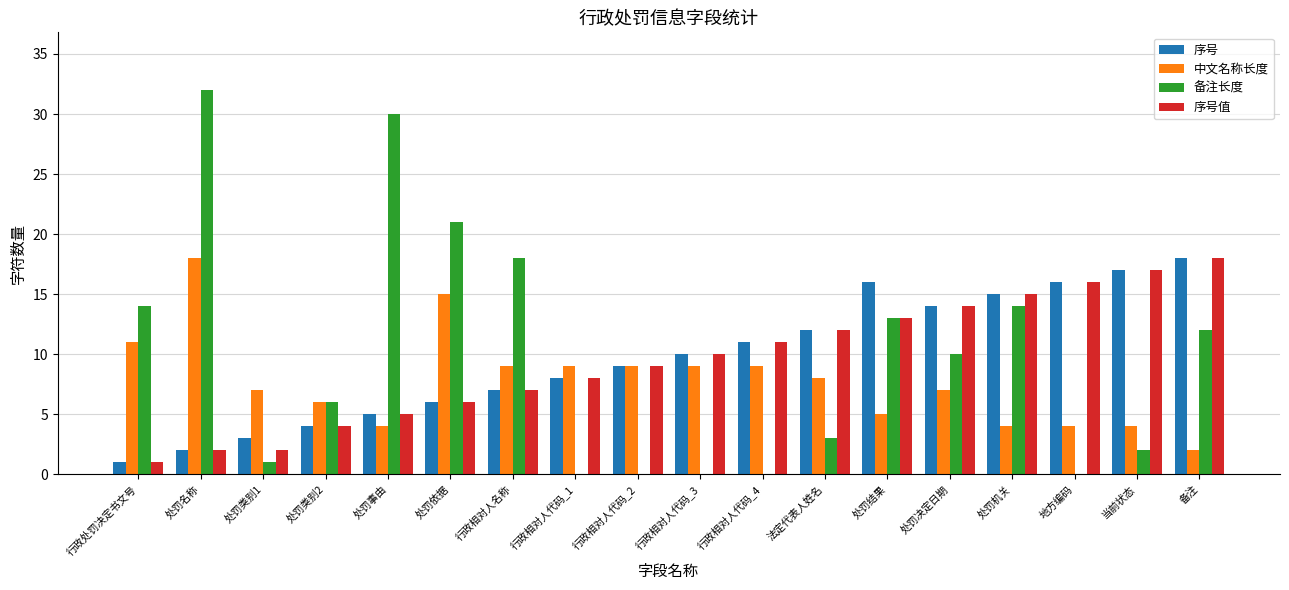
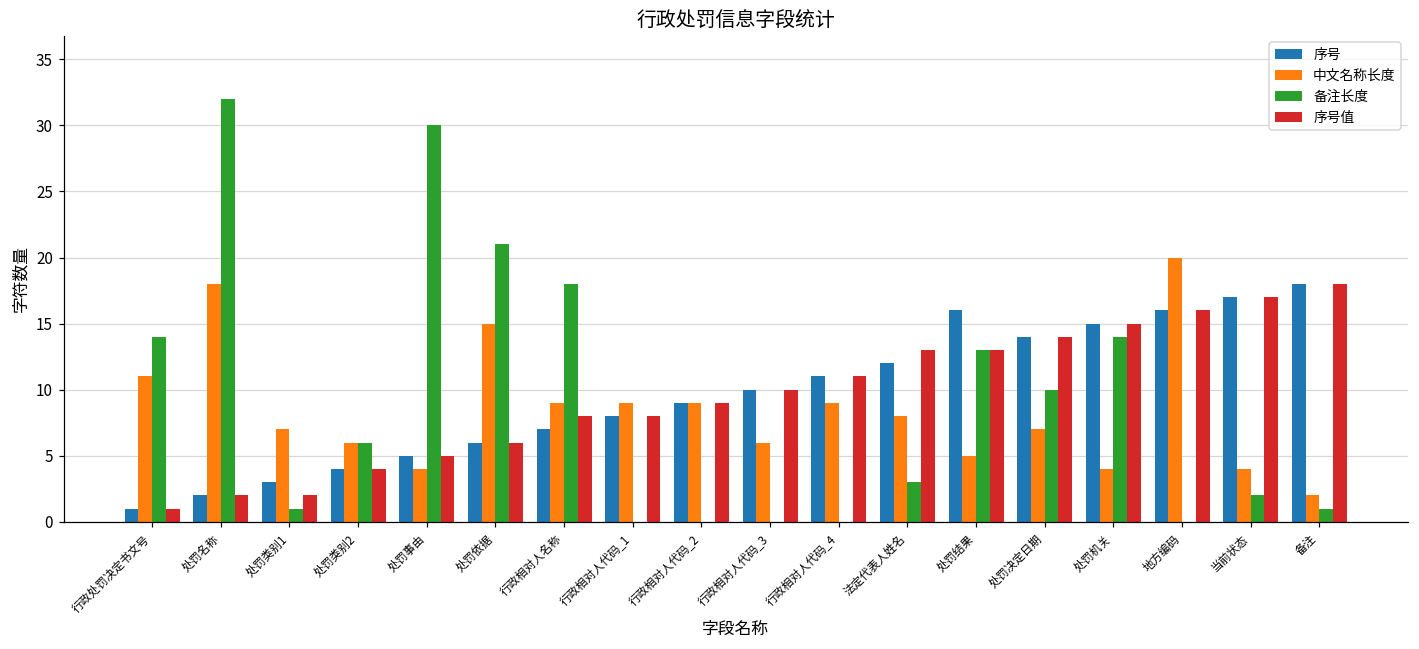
序号值, 行政相对人名称: 7 -> 8
中文名称长度, 行政相对人代码_3: 9 -> 6
序号值, 法定代表人姓名: 12 -> 13
中文名称长度, 地方编码: 4 -> 20
备注长度, 备注: 12 -> 1
